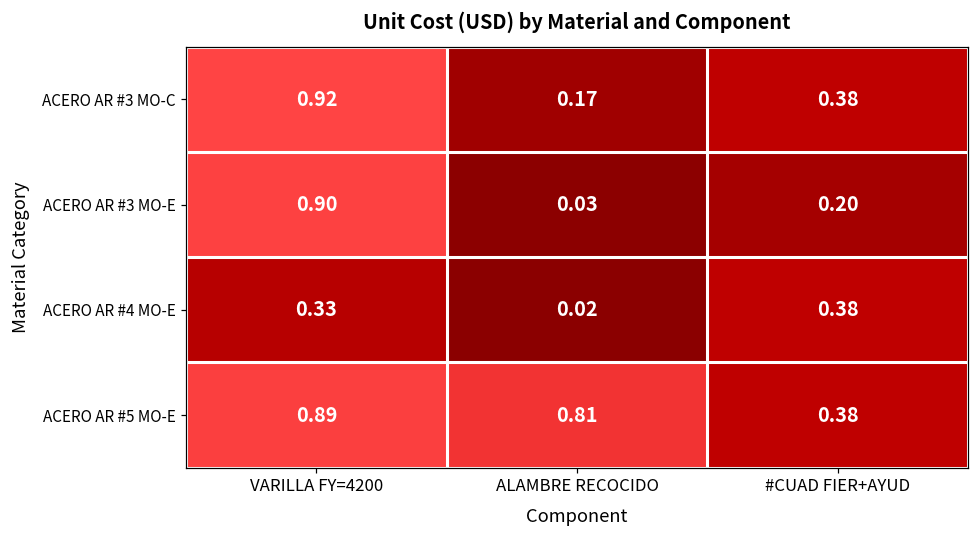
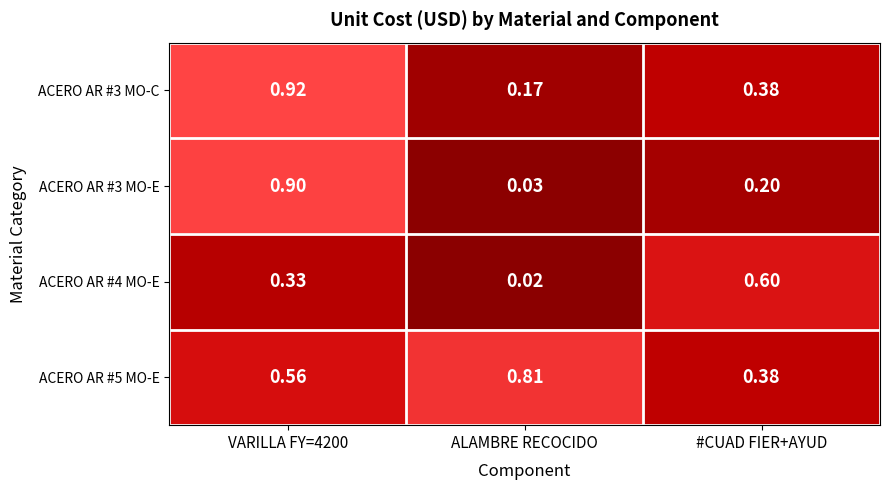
ACERO AR #4 MO-E, #CUAD FIER+AYUD: 0.38 -> 0.60
ACERO AR #5 MO-E, VARILLA FY=4200: 0.89 -> 0.56
